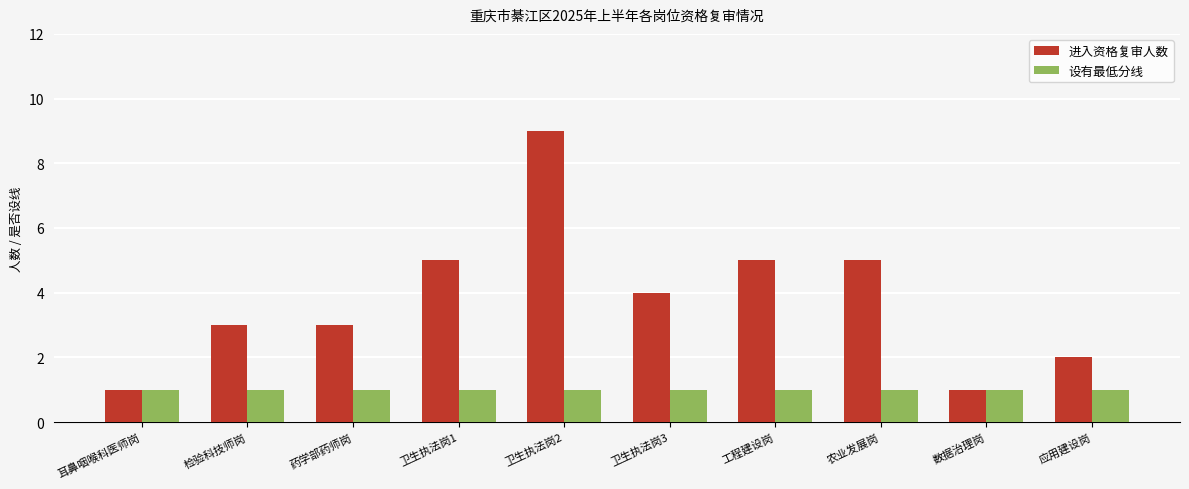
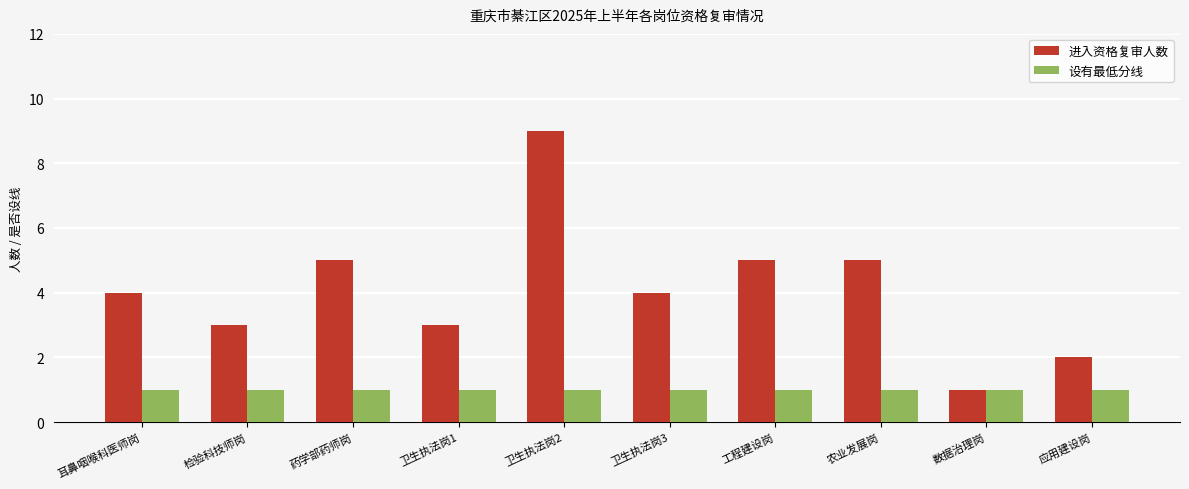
进入资格复审人数, 耳鼻咽喉科医师岗: 1 -> 4
进入资格复审人数, 药学部药师岗: 3 -> 5
进入资格复审人数, 卫生执法岗1: 5 -> 3
